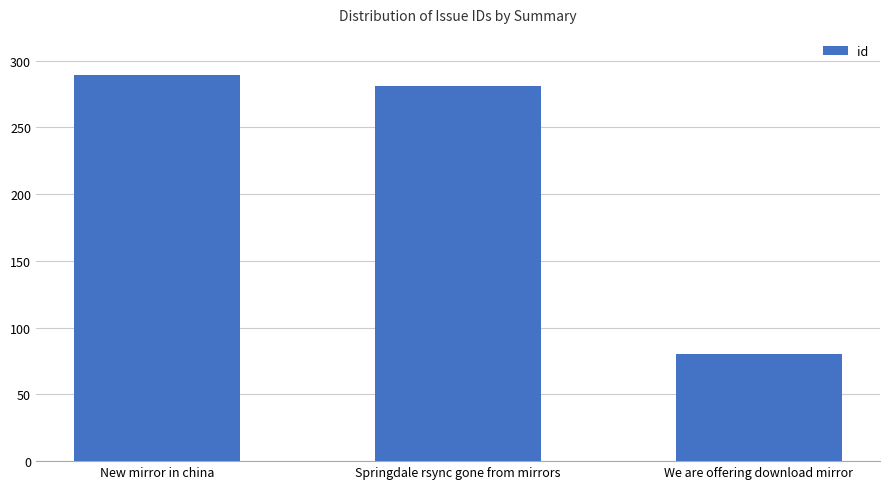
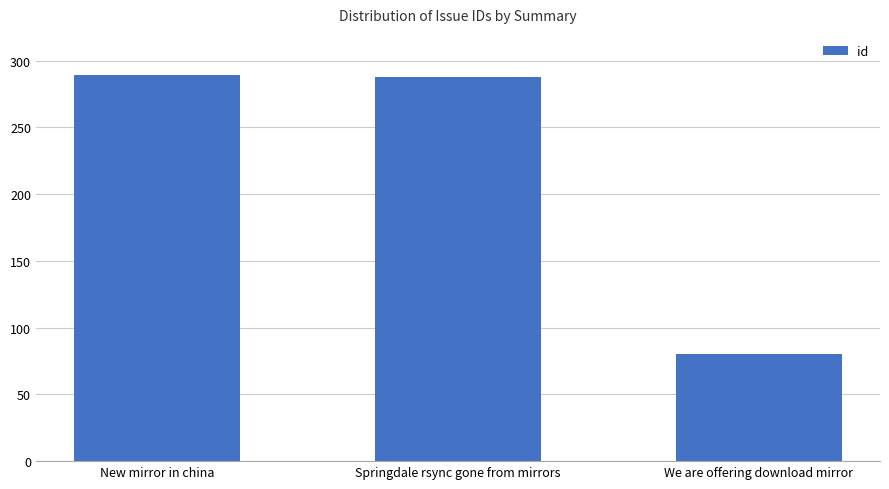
Springdale rsync gone from mirrors: 281 -> 288
